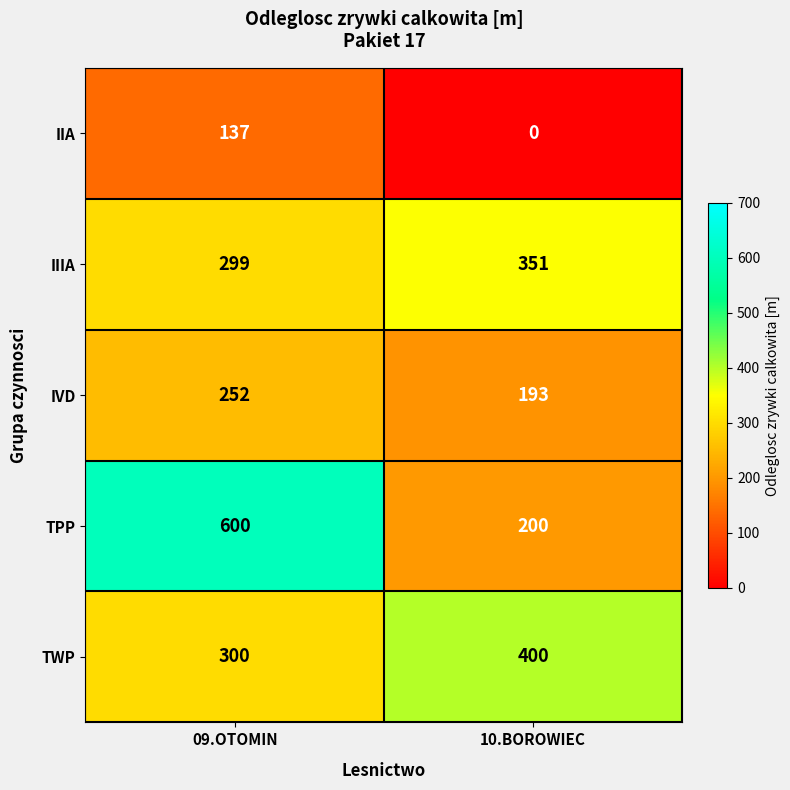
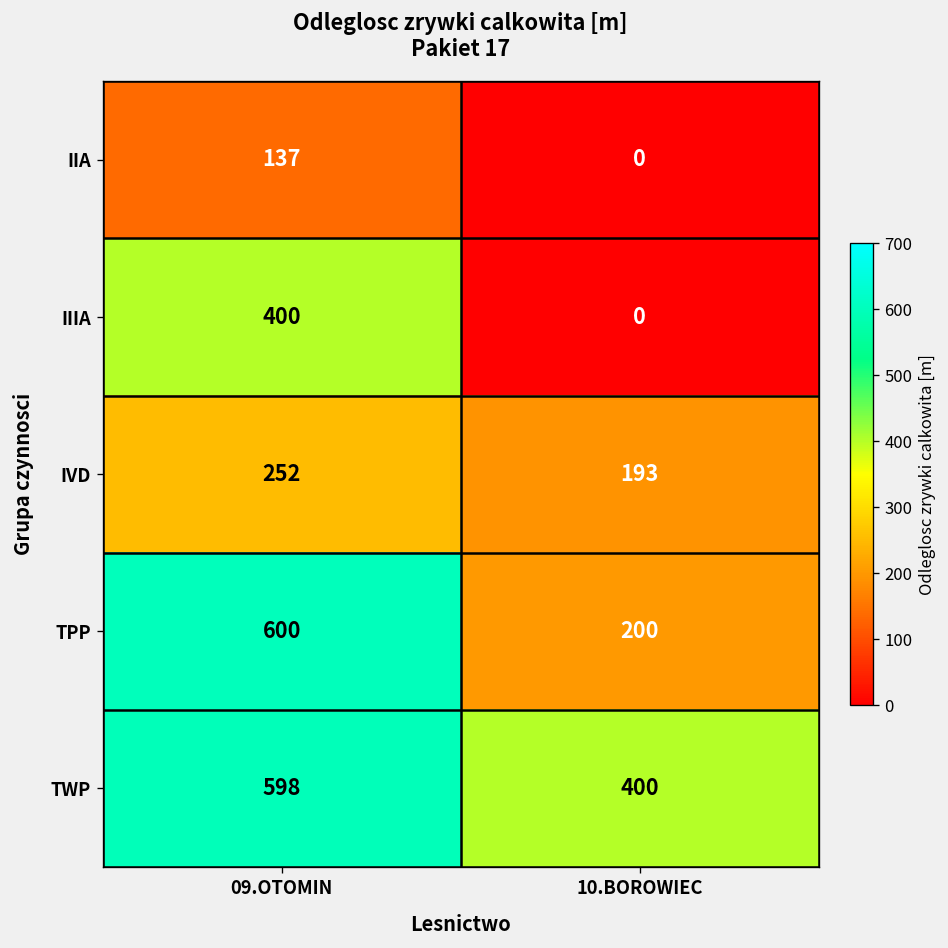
IIIA, 09.OTOMIN: 299 -> 400
IIIA, 10.BOROWIEC: 351 -> 0
TWP, 09.OTOMIN: 300 -> 598
